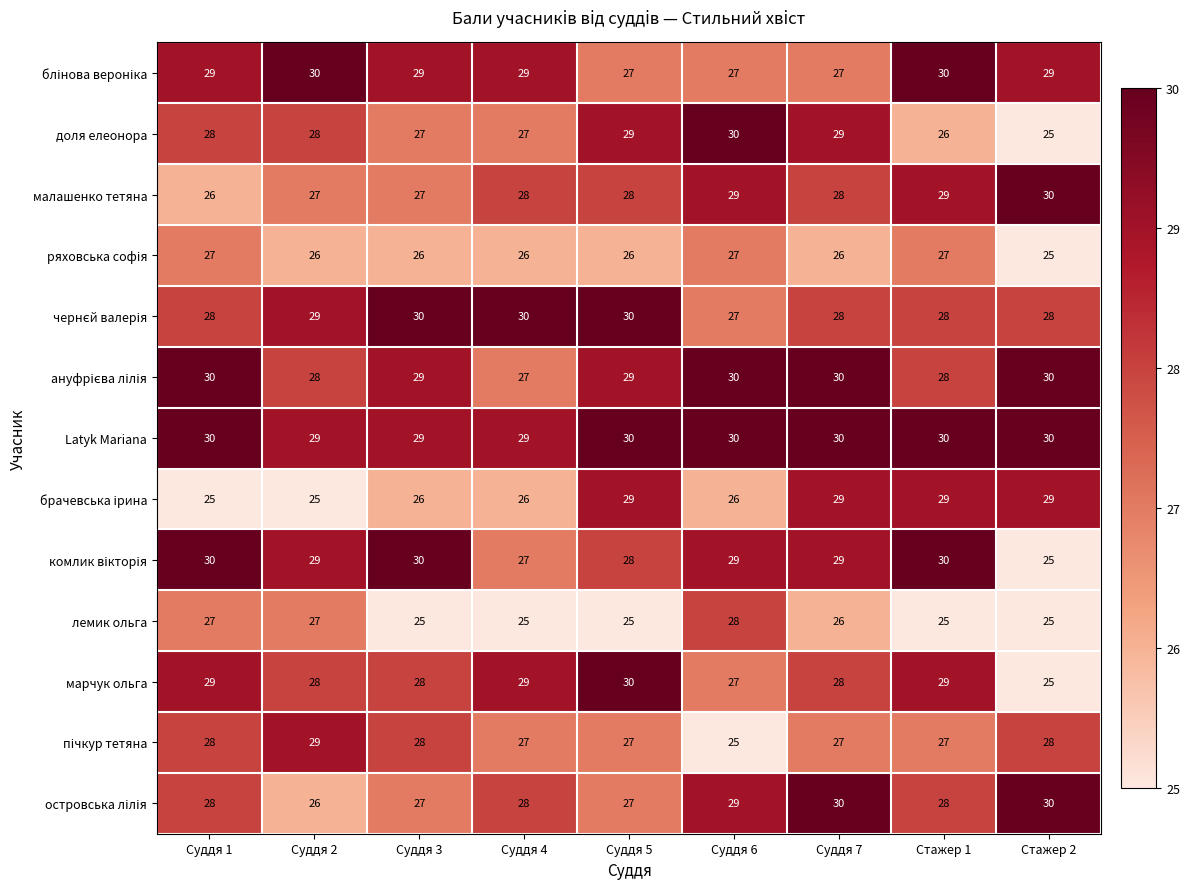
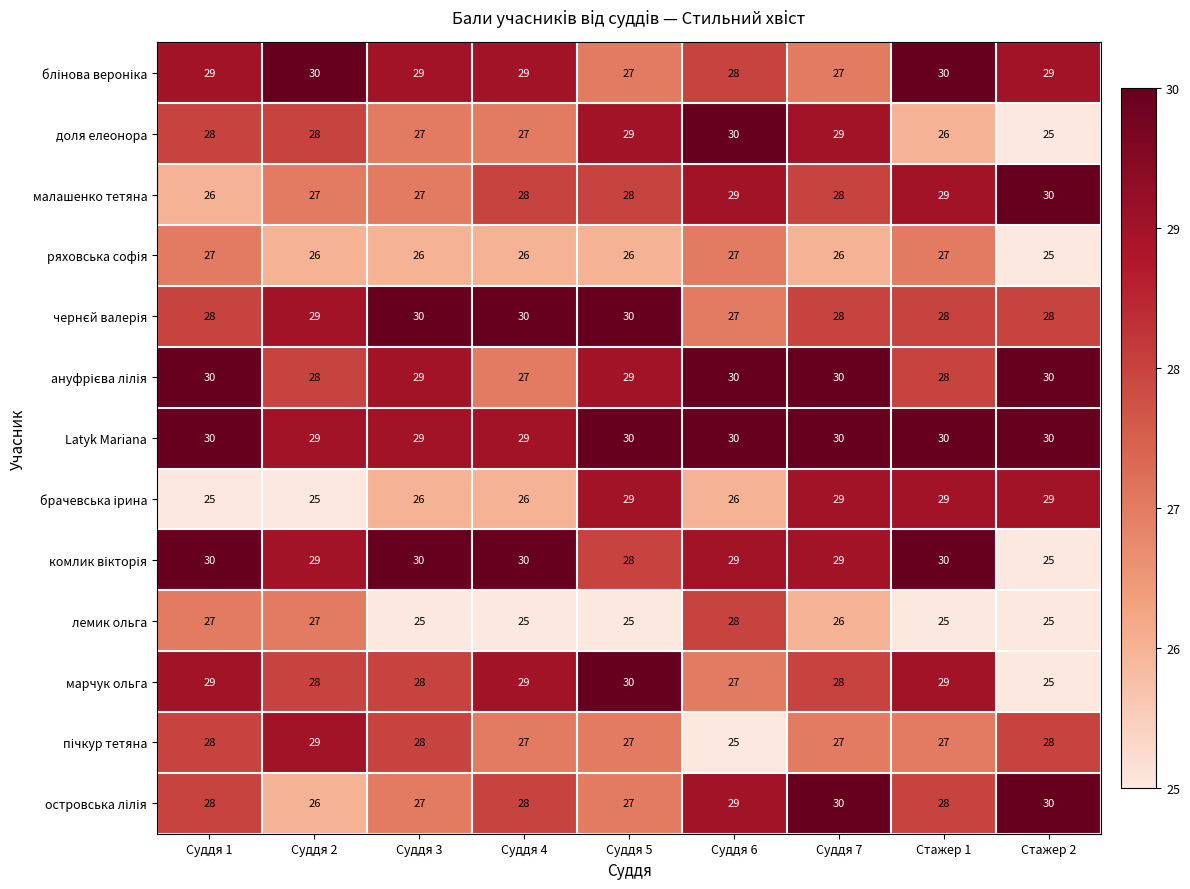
блінова вероніка, Суддя 6: 27 -> 28
комлик вікторія, Суддя 4: 27 -> 30
